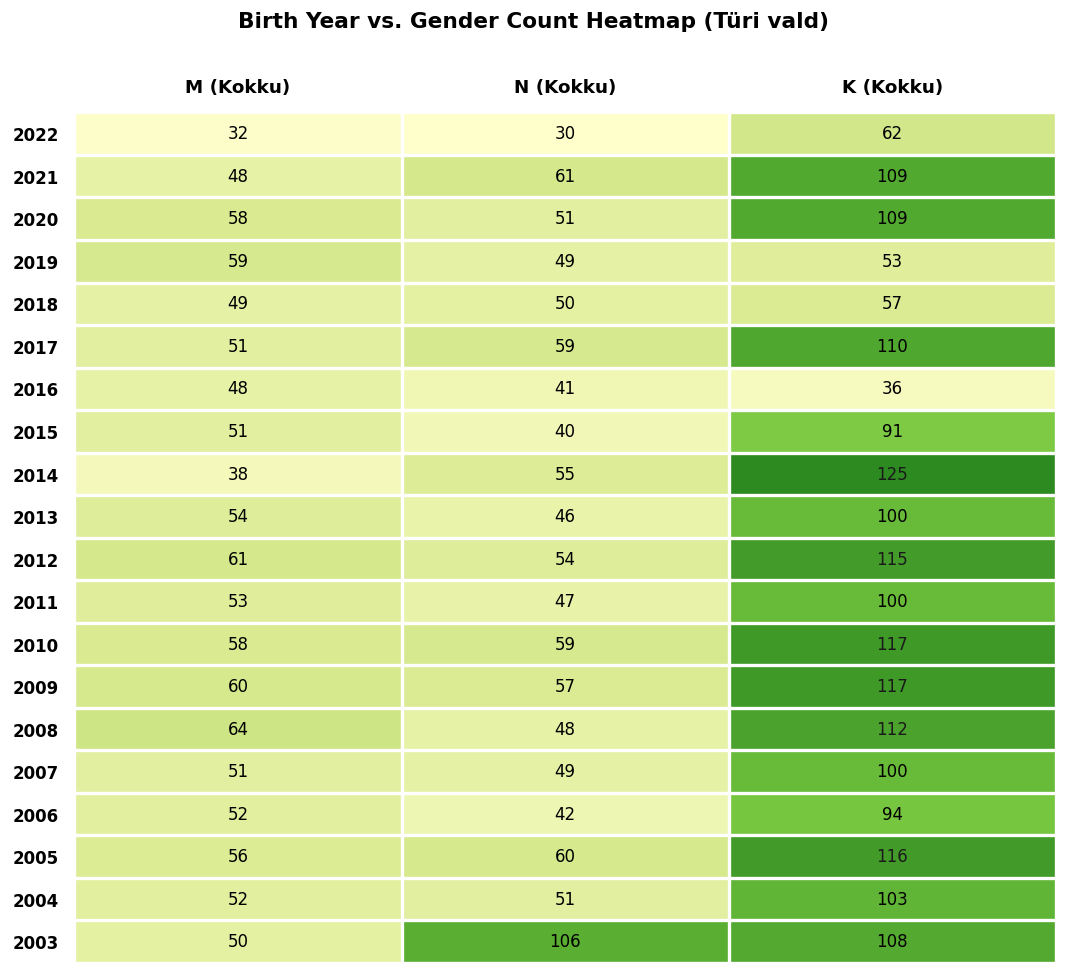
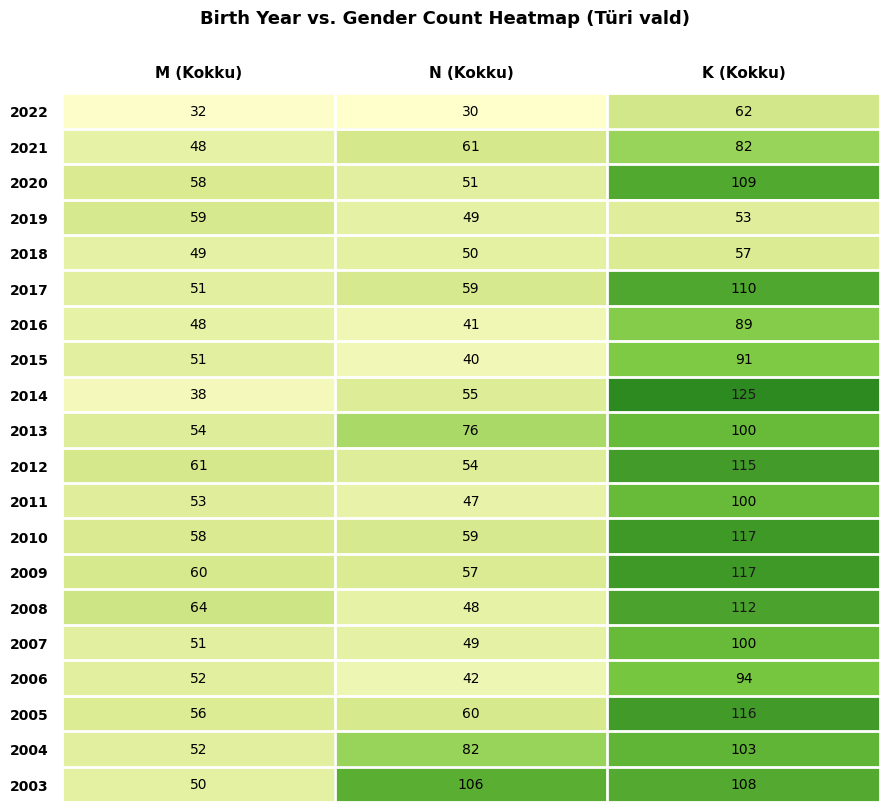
2021, K (Kokku): 109 -> 82
2016, K (Kokku): 36 -> 89
2013, N (Kokku): 46 -> 76
2004, N (Kokku): 51 -> 82
